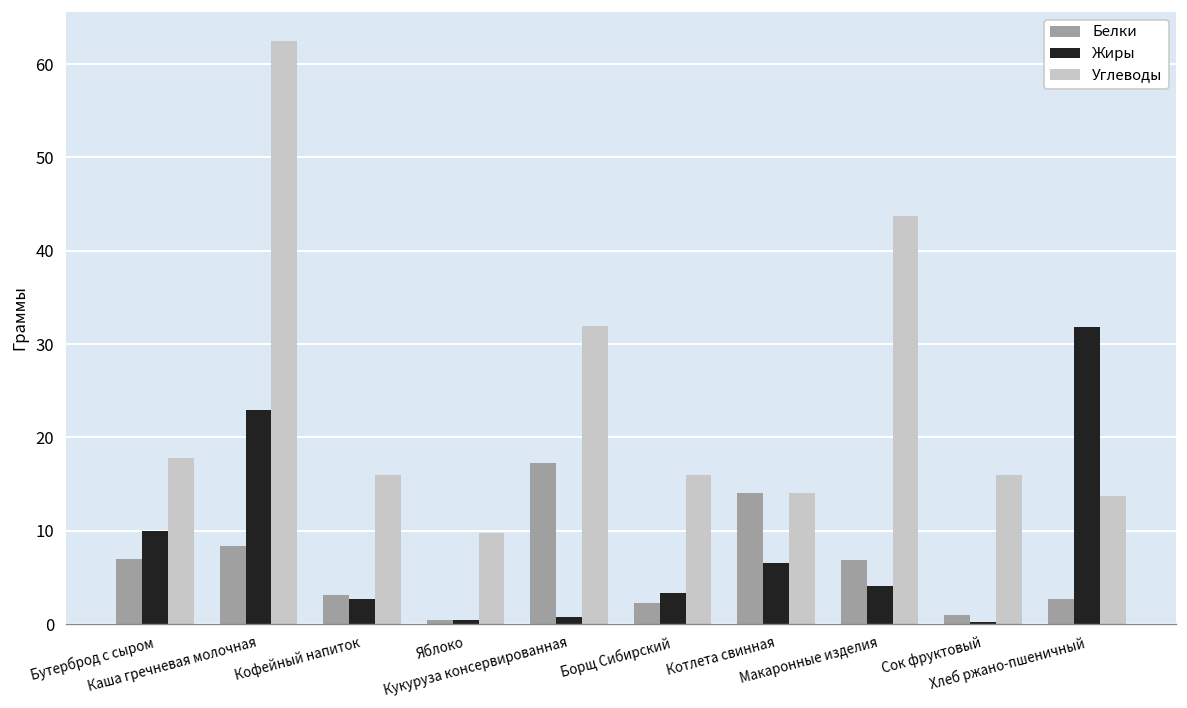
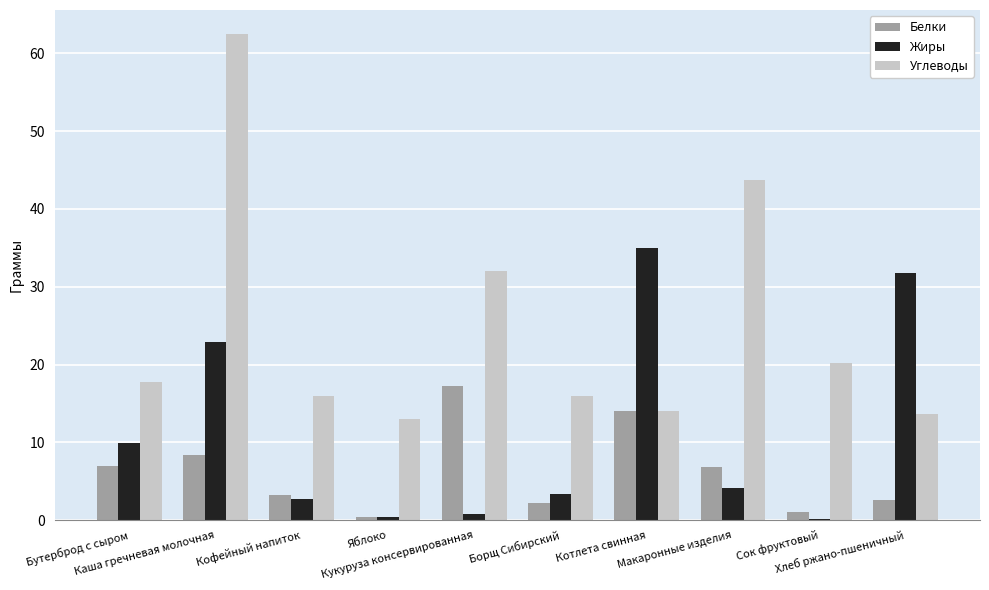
Углеводы, Яблоко: 10 -> 13
Жиры, Котлета свинная: 7 -> 35
Углеводы, Сок фруктовый: 16 -> 20
